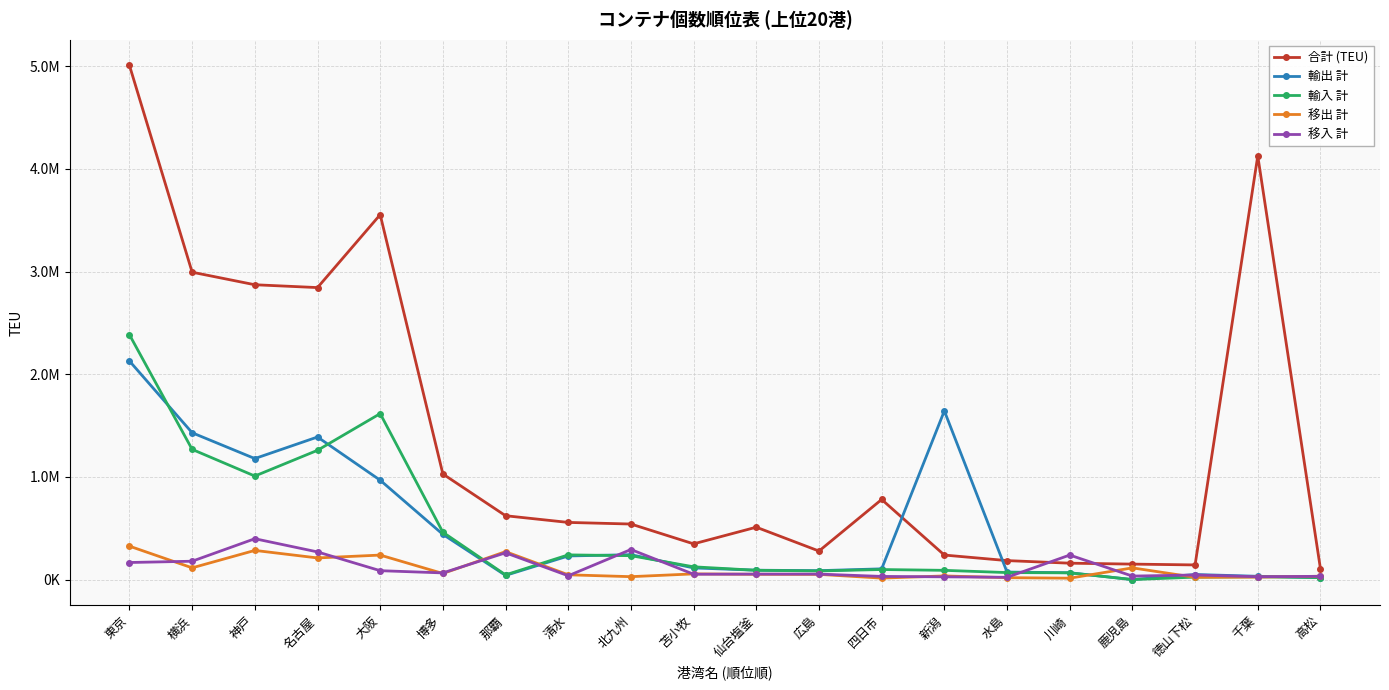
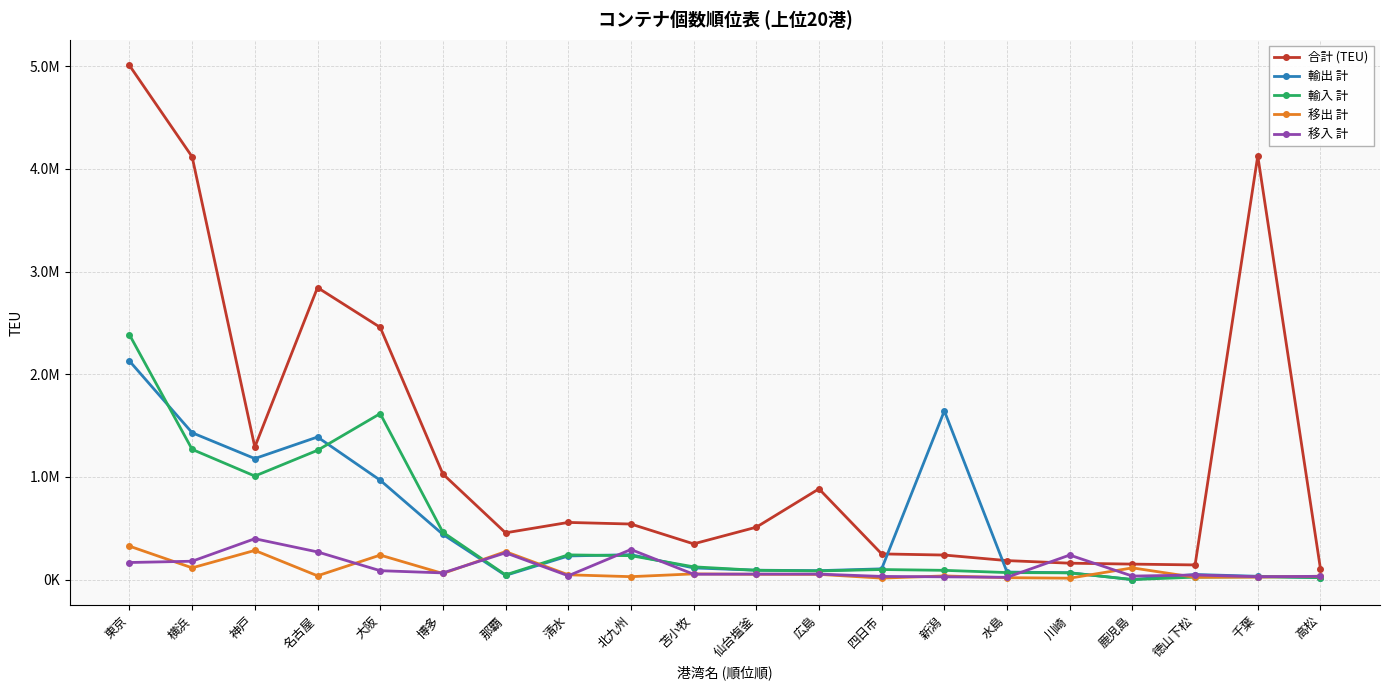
合計 (TEU), 横浜: 2990000 -> 4120000
合計 (TEU), 神戸: 2870000 -> 1290000
移出 計, 名古屋: 210000 -> 40000
合計 (TEU), 大阪: 3550000 -> 2460000
合計 (TEU), 那覇: 620000 -> 460000
合計 (TEU), 広島: 280000 -> 880000
合計 (TEU), 四日市: 780000 -> 250000
